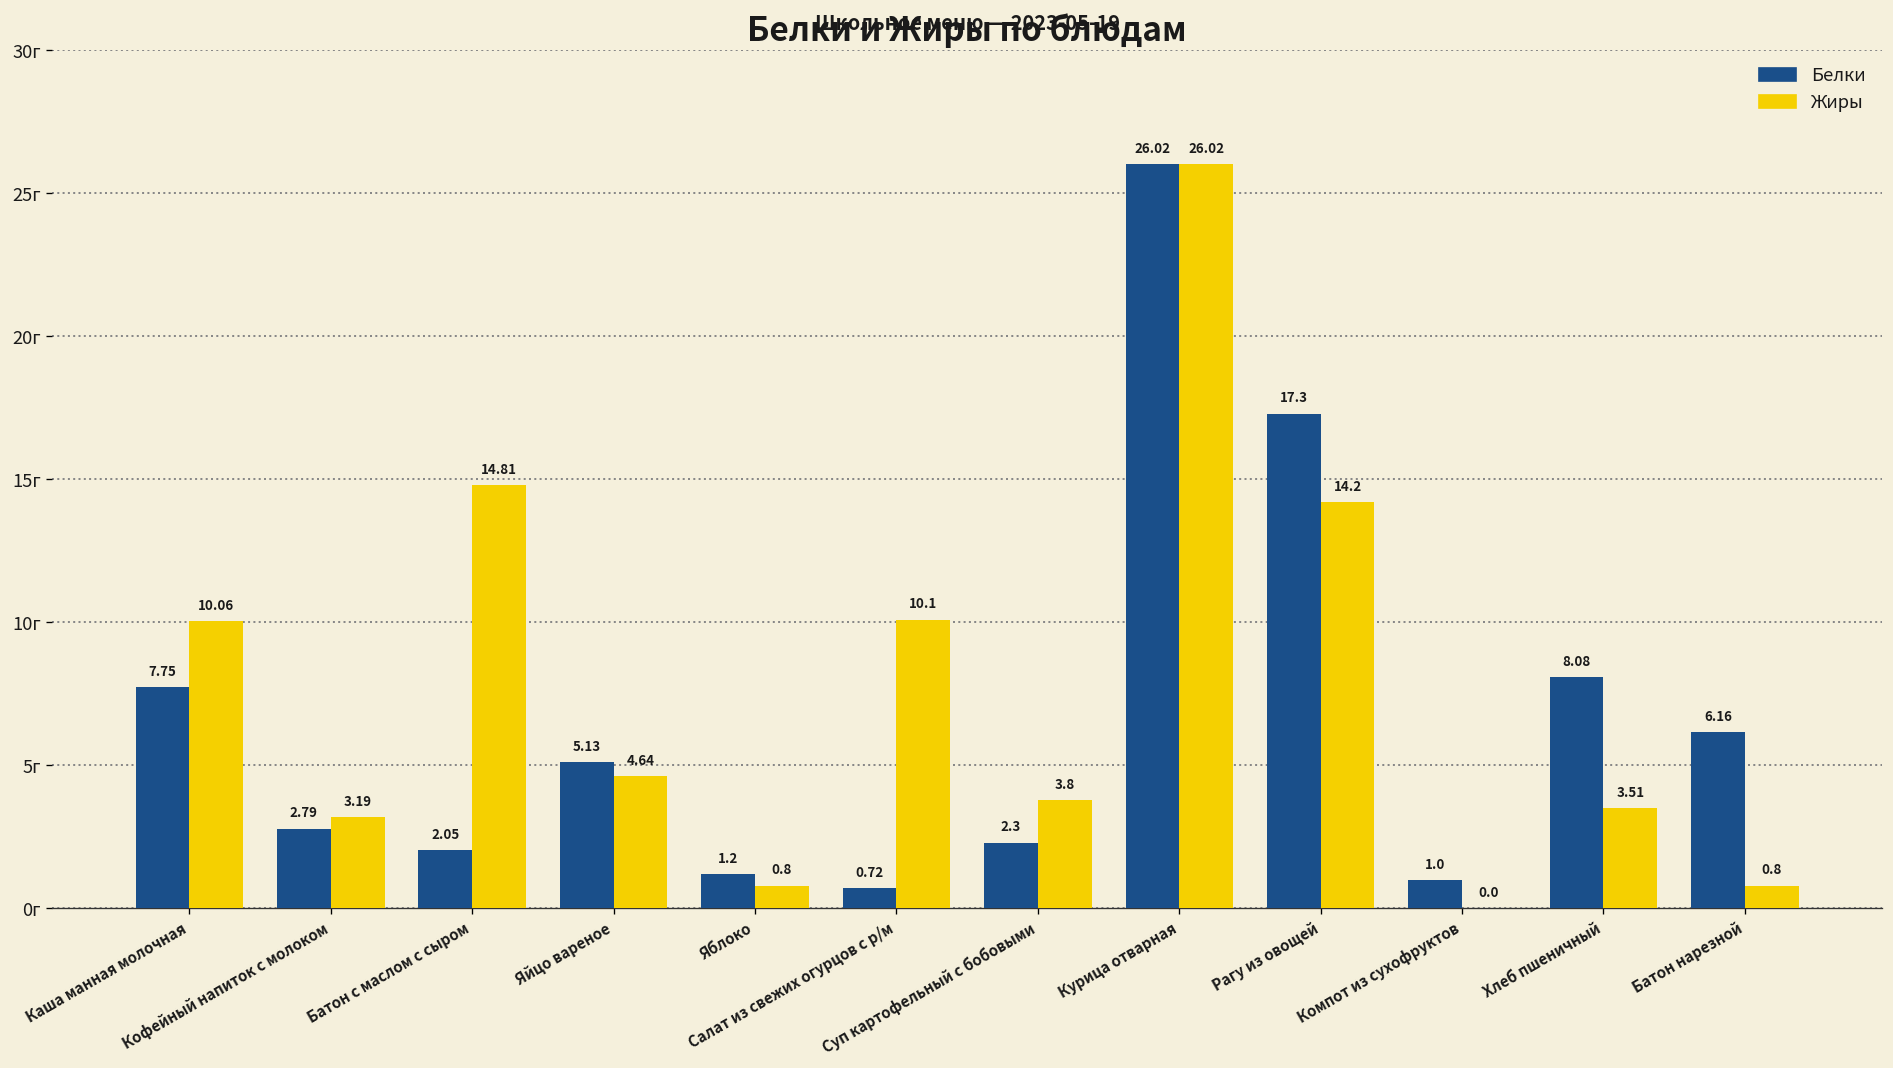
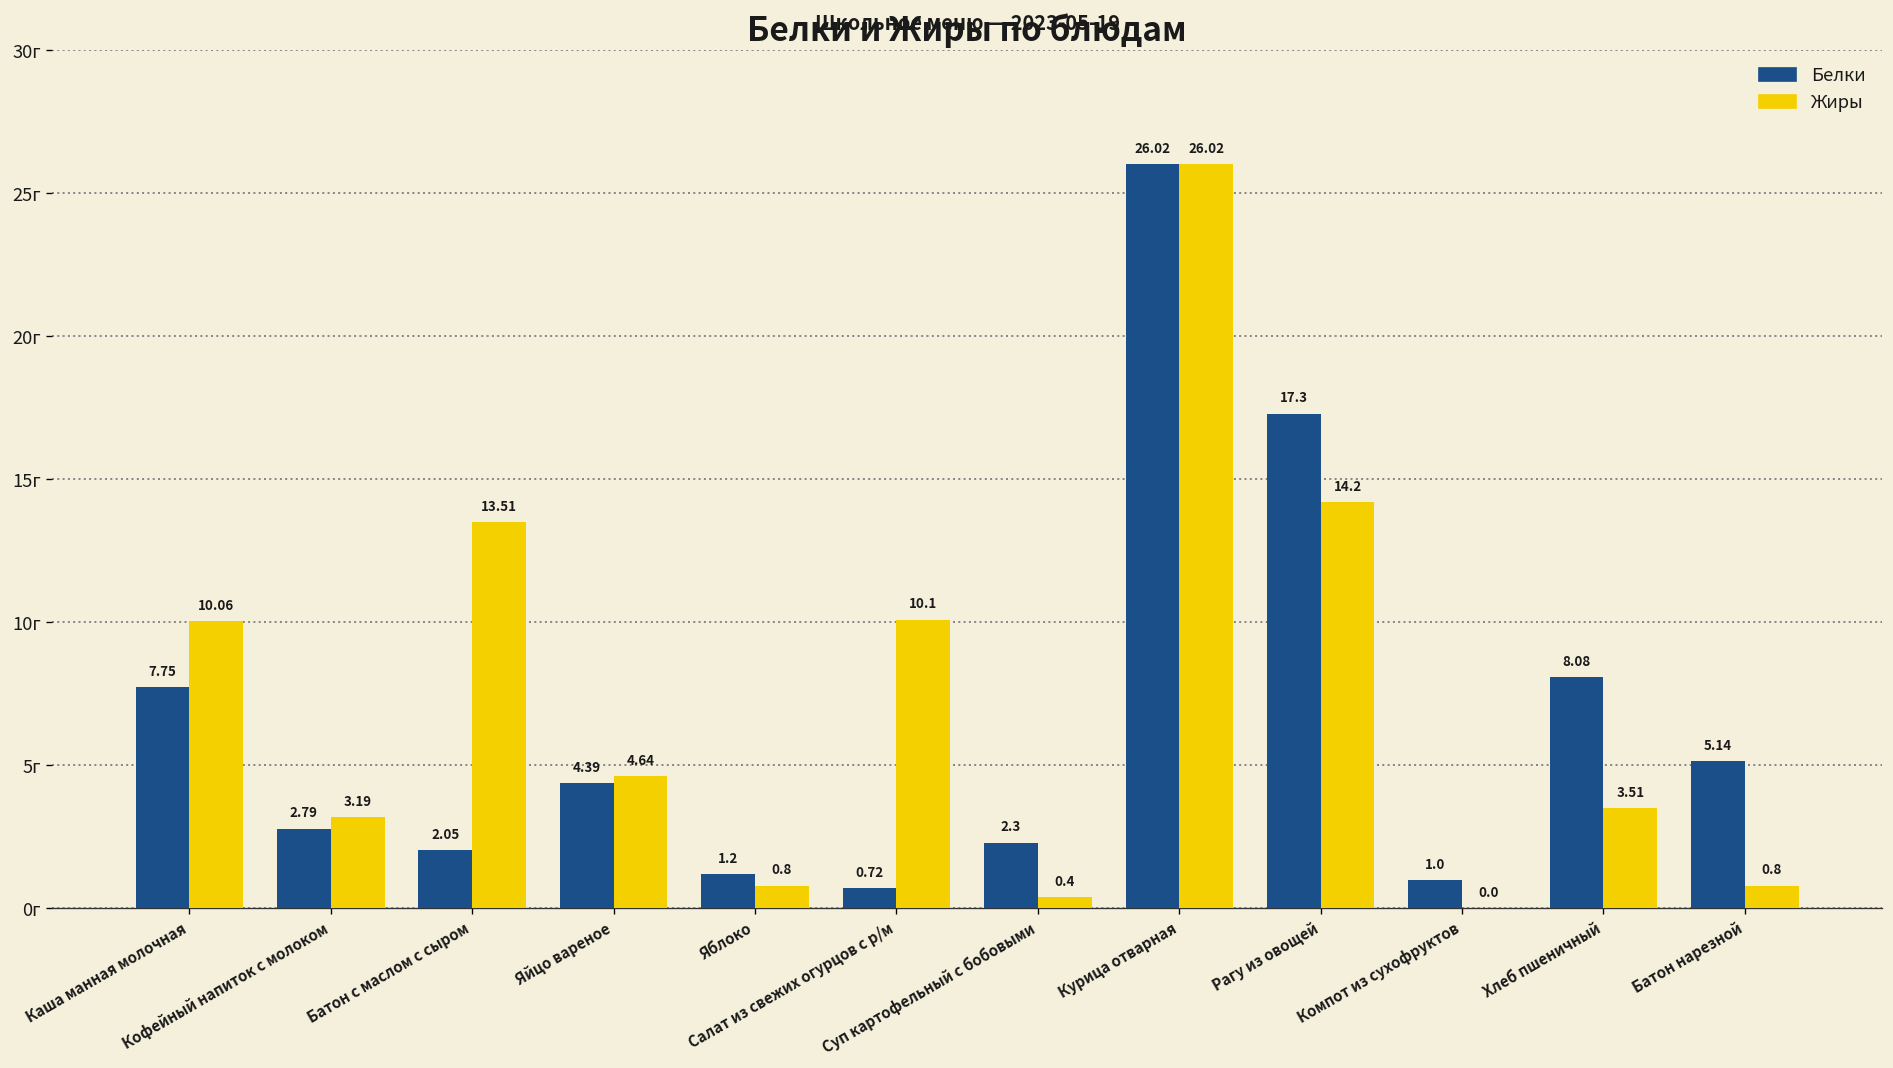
Жиры, Батон с маслом с сыром: 14.81 -> 13.51
Белки, Яйцо вареное: 5.13 -> 4.39
Жиры, Суп картофельный с бобовыми: 3.8 -> 0.4
Белки, Батон нарезной: 6.16 -> 5.14
